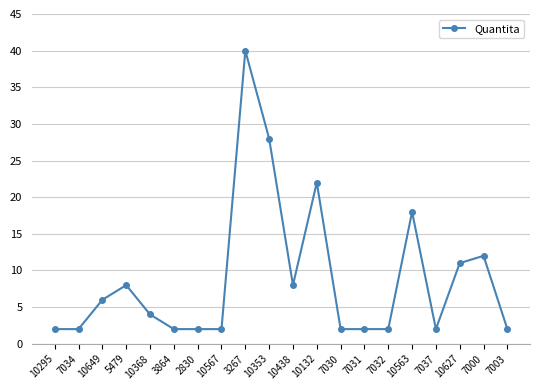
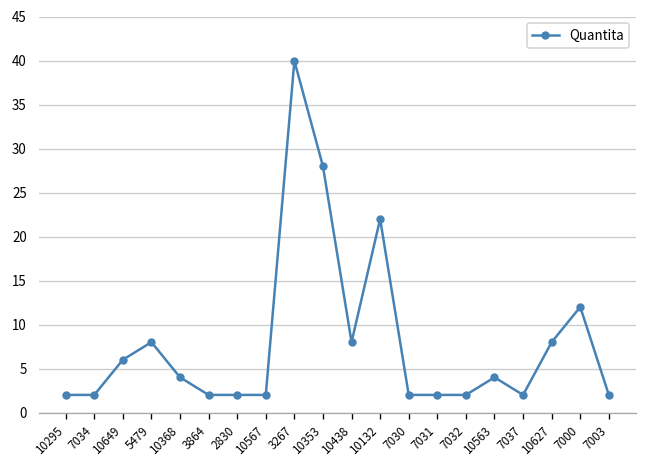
10563: 18 -> 4
10627: 11 -> 8
